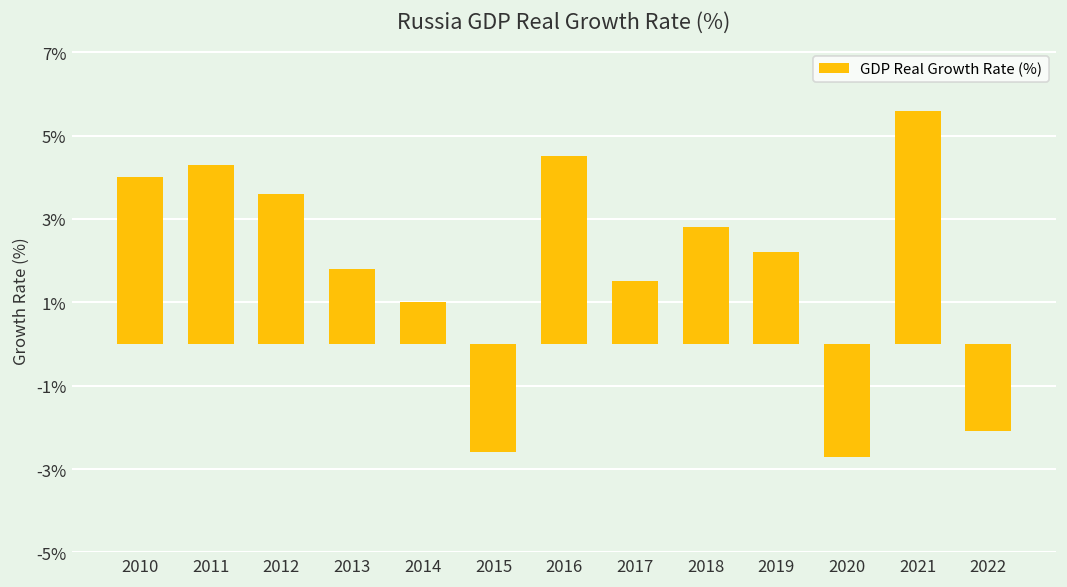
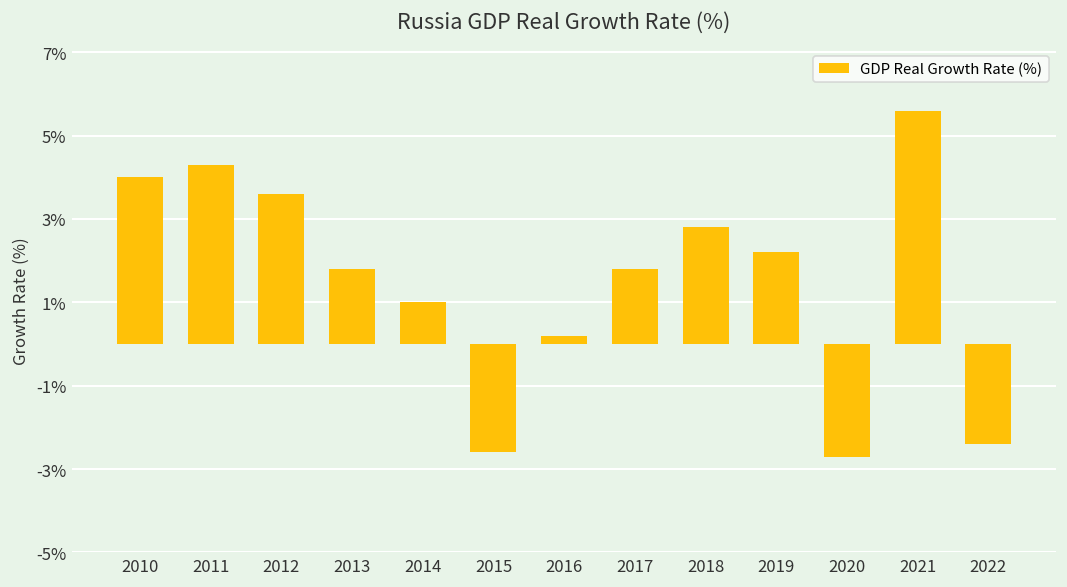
2016: 4.5% -> 0.2%
2017: 1.5% -> 1.8%
2022: -2.1% -> -2.4%
